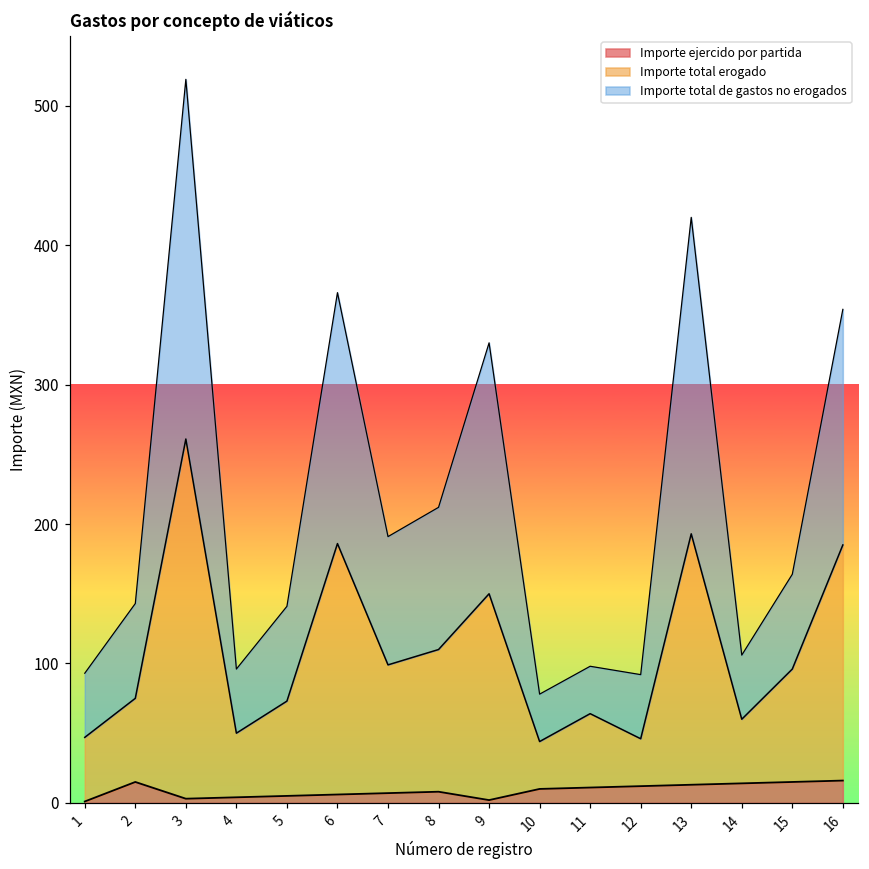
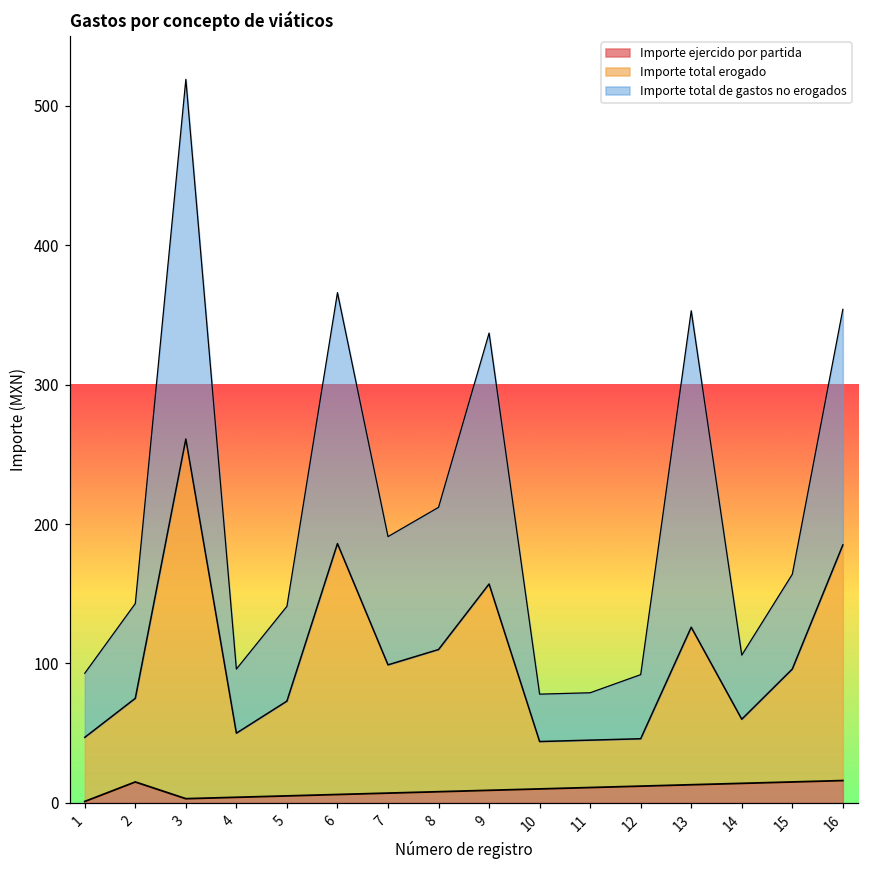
Importe ejercido por partida, 9: 2 -> 9
Importe total erogado, 11: 53 -> 34
Importe total erogado, 13: 180 -> 113
